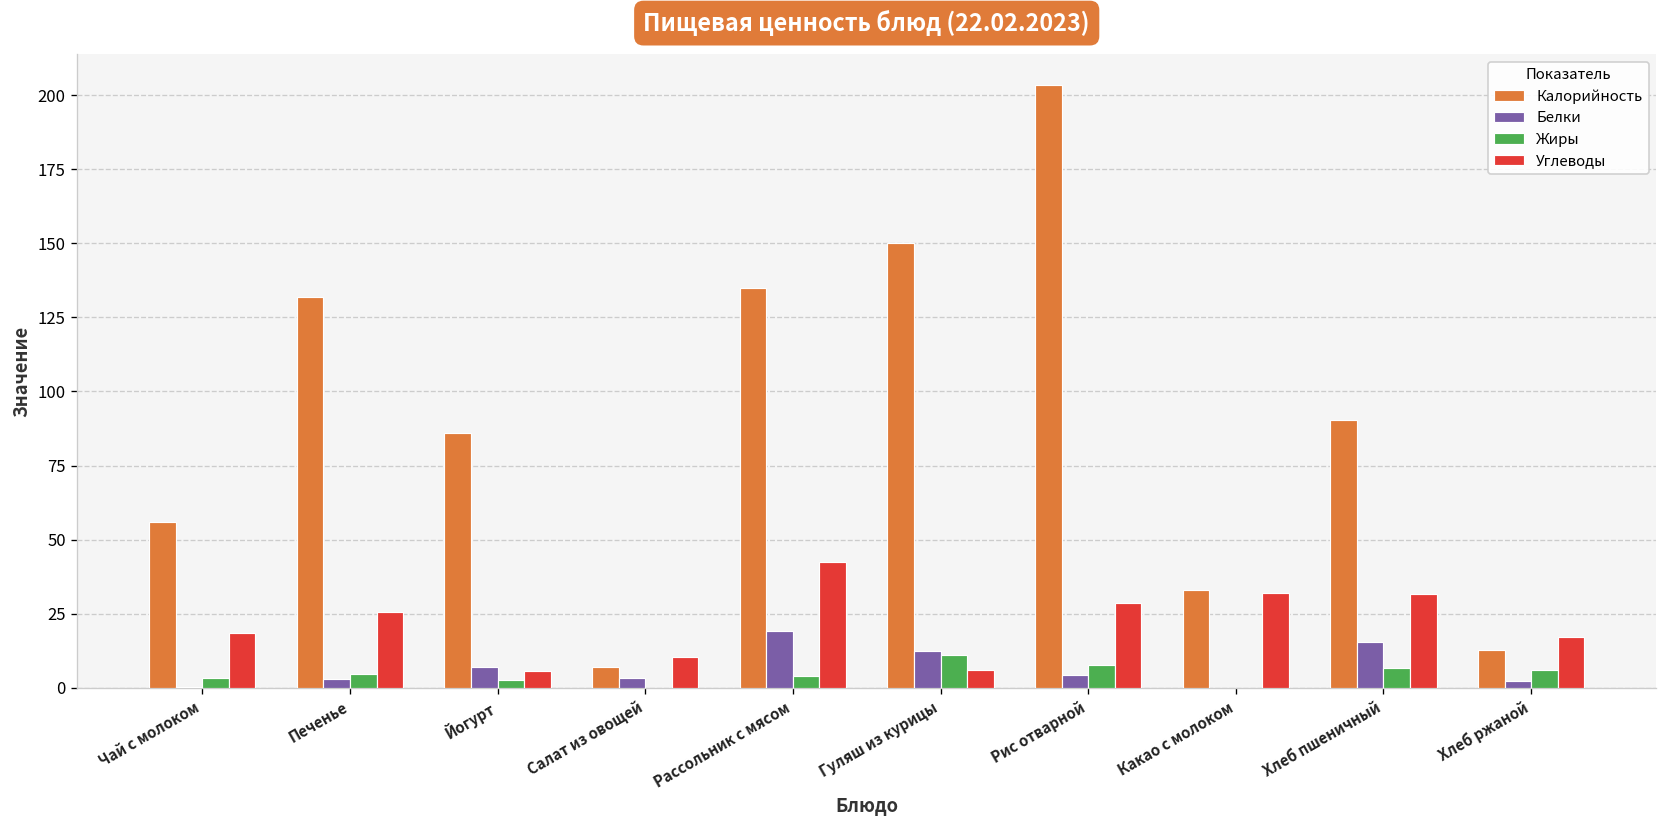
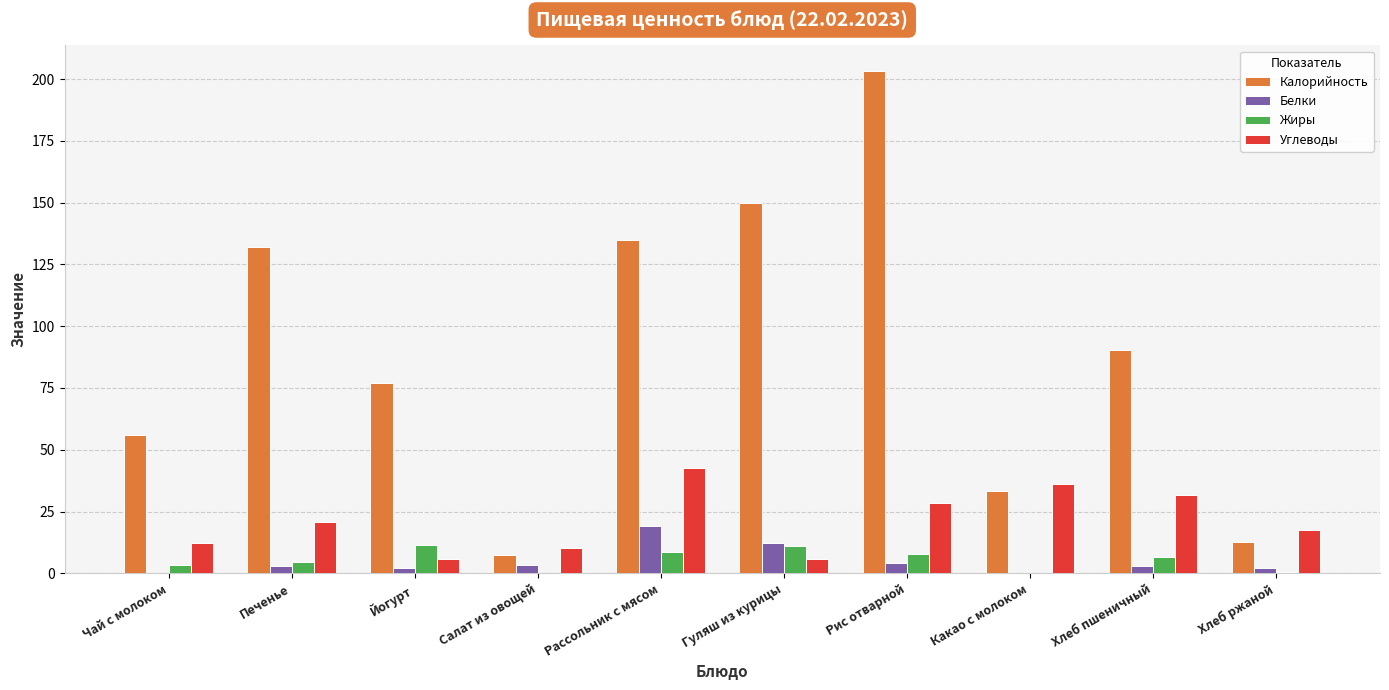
Углеводы, Чай с молоком: 18 -> 12
Углеводы, Печенье: 26 -> 21
Калорийность, Йогурт: 86 -> 77
Белки, Йогурт: 7 -> 2
Жиры, Йогурт: 3 -> 12
Жиры, Рассольник с мясом: 4 -> 9
Углеводы, Какао с молоком: 32 -> 36
Белки, Хлеб пшеничный: 15 -> 3
Жиры, Хлеб ржаной: 6 -> 0
